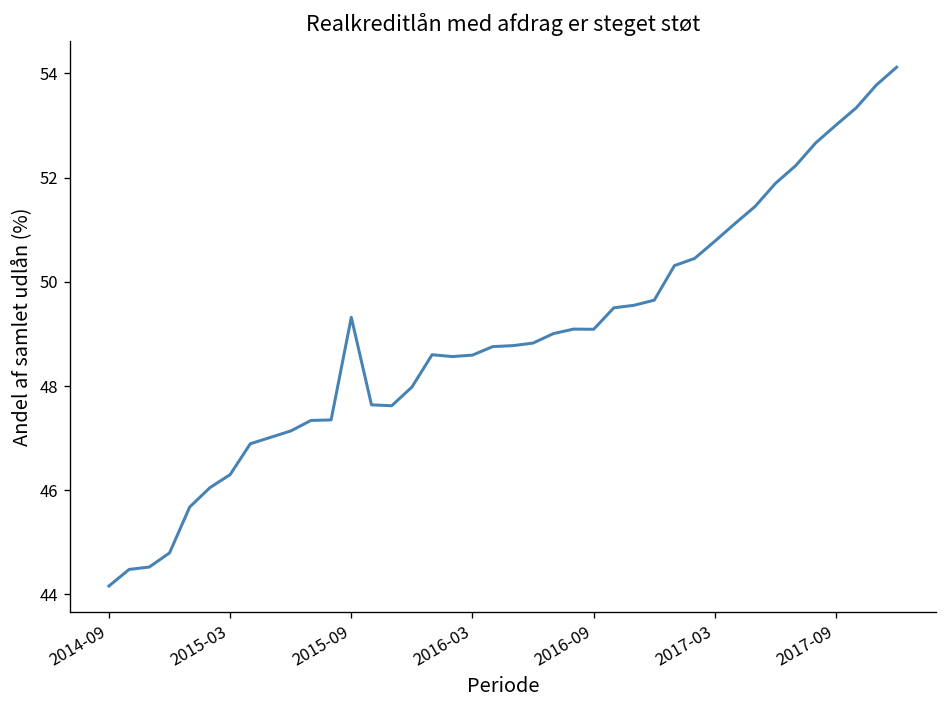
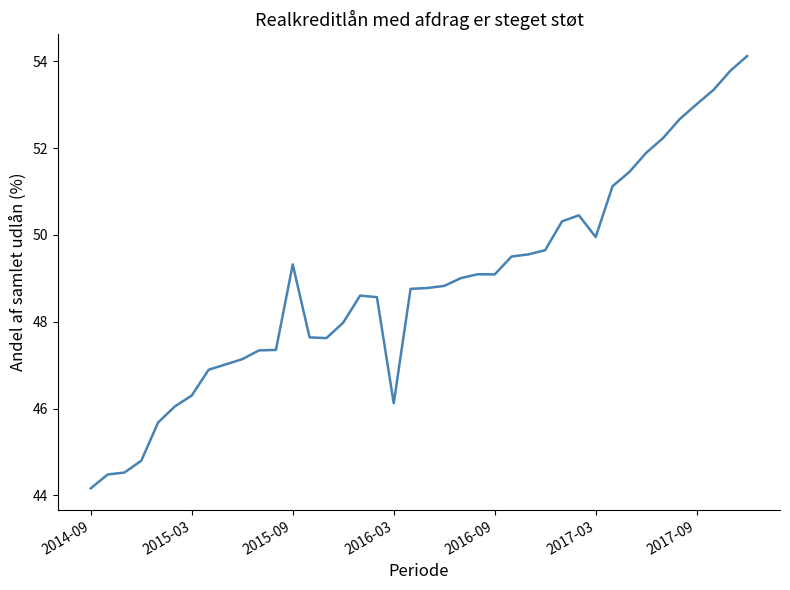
2016-03: 48.6 -> 46.1
2017-03: 50.8 -> 50.0
